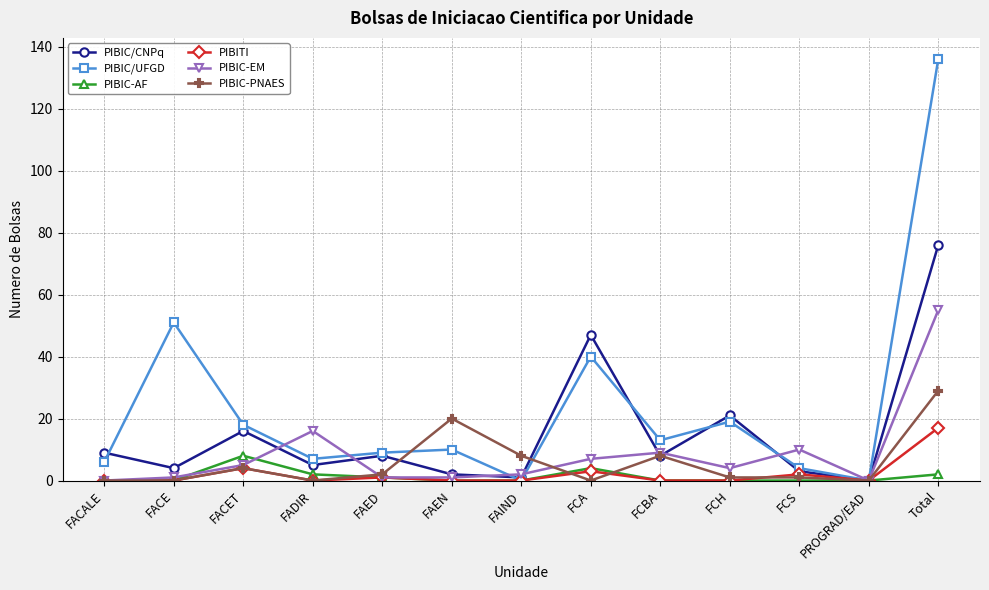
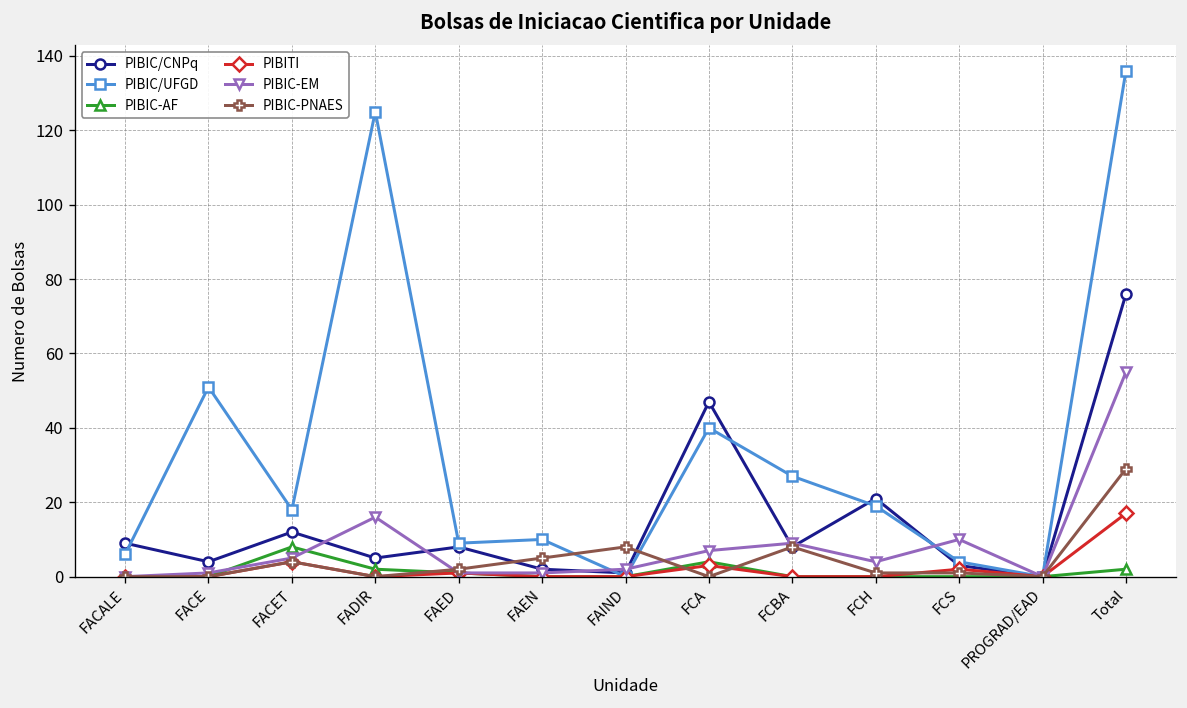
PIBIC/CNPq, FACET: 16 -> 12
PIBIC/UFGD, FADIR: 7 -> 125
PIBIC-PNAES, FAEN: 20 -> 5
PIBIC/UFGD, FCBA: 13 -> 27
